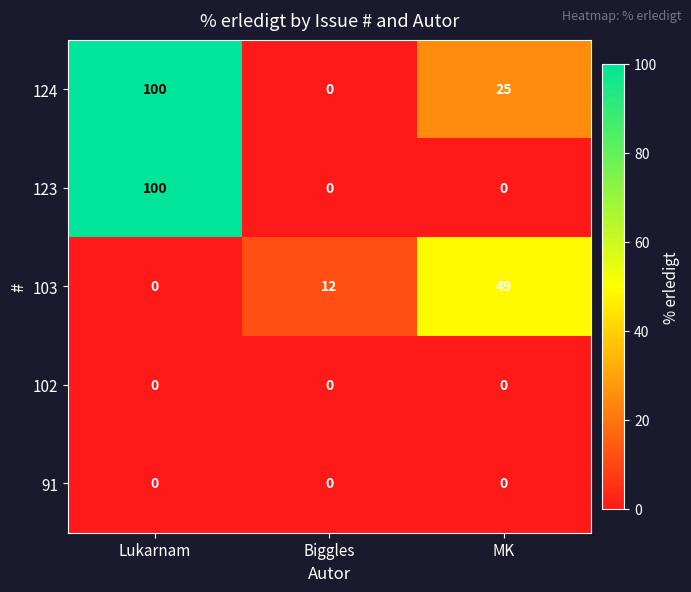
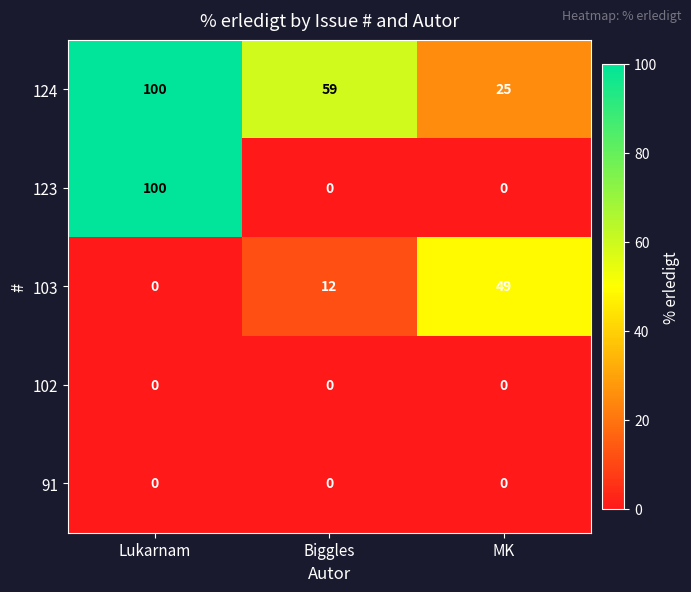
124, Biggles: 0 -> 59
